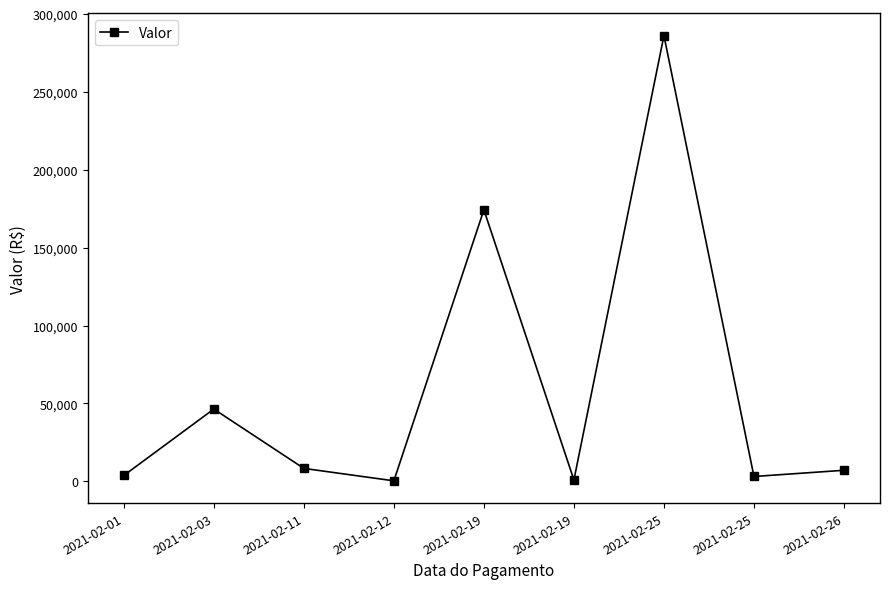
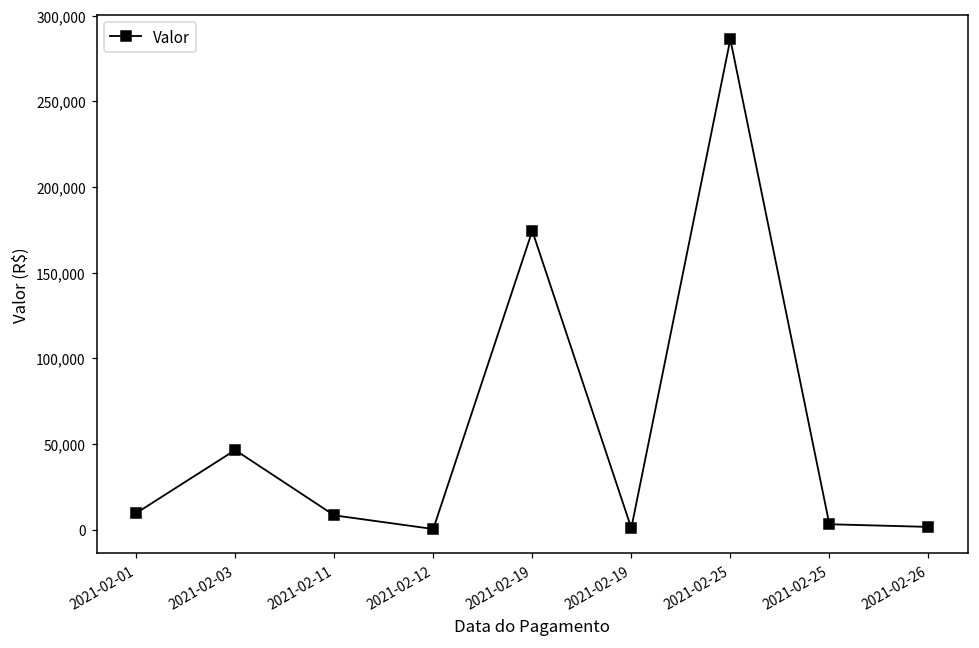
2021-02-01: 4,000 -> 10,000
2021-02-26: 7,000 -> 2,000
